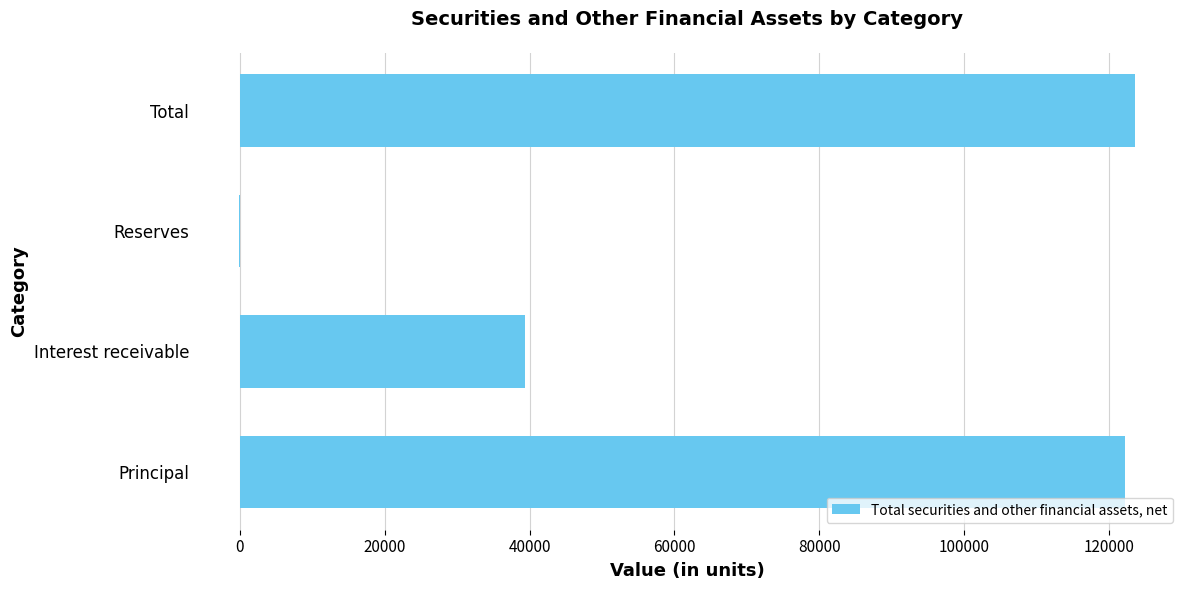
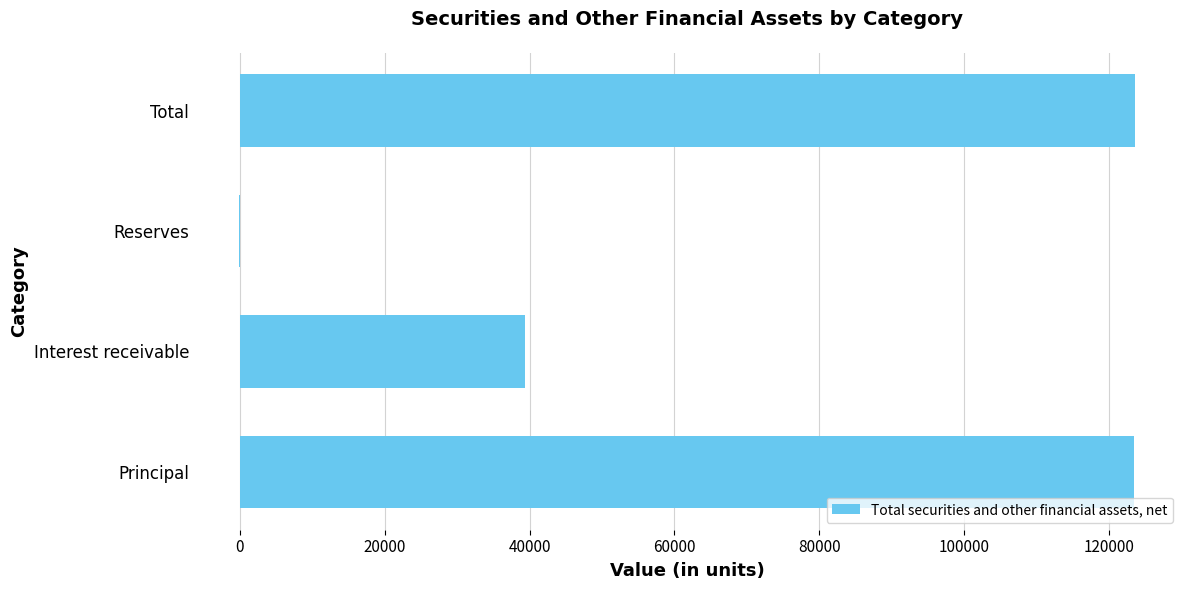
Principal: 122000 -> 123000
